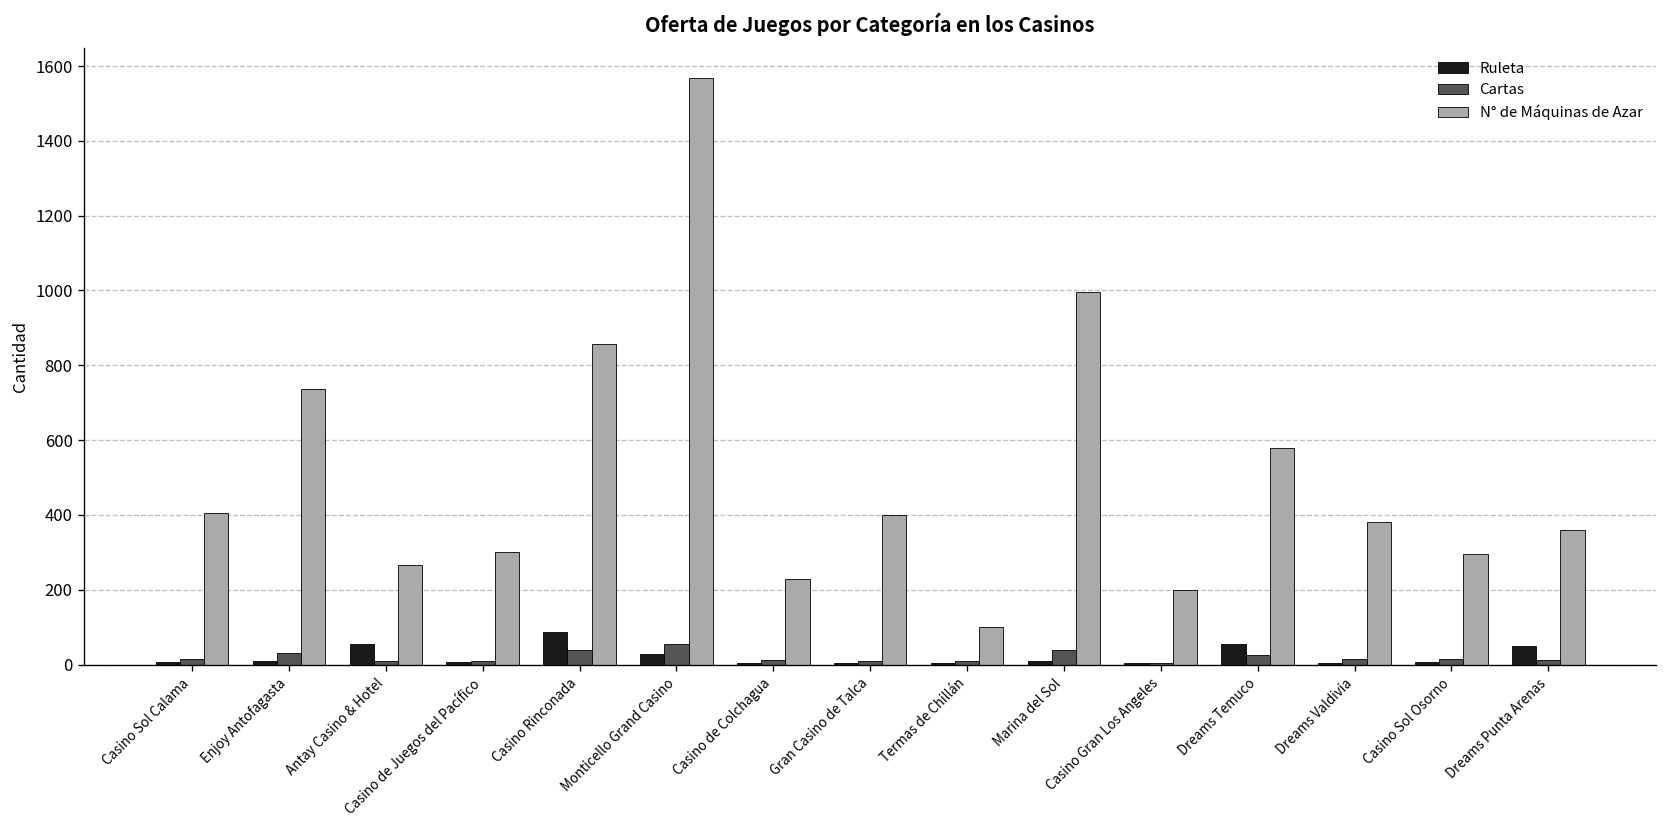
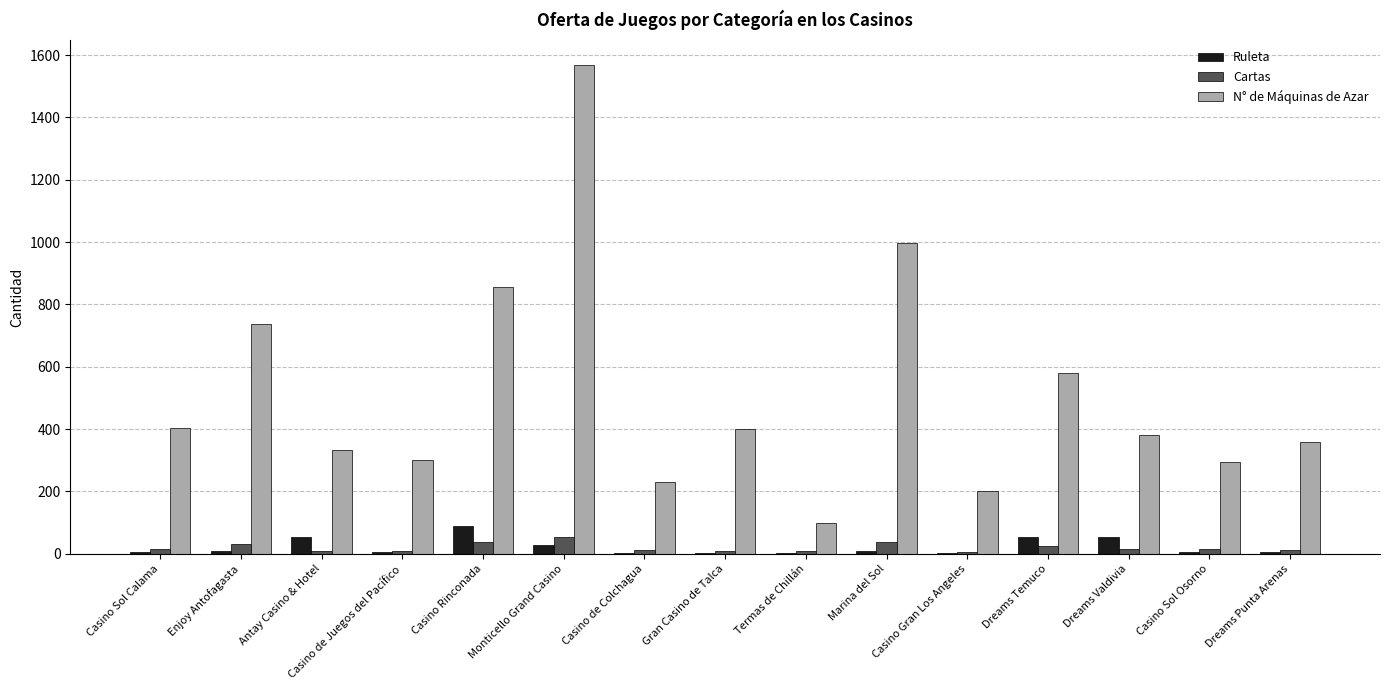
N° de Máquinas de Azar, Antay Casino & Hotel: 270 -> 330
Ruleta, Dreams Valdivia: 10 -> 50
Ruleta, Dreams Punta Arenas: 50 -> 10
